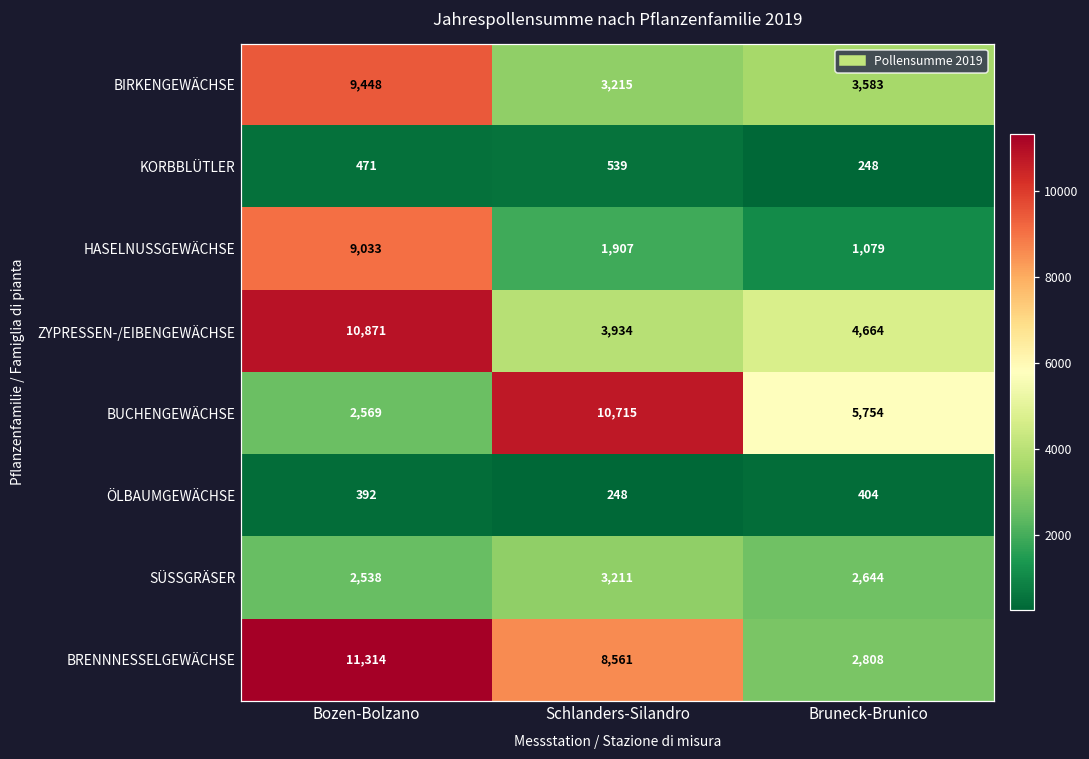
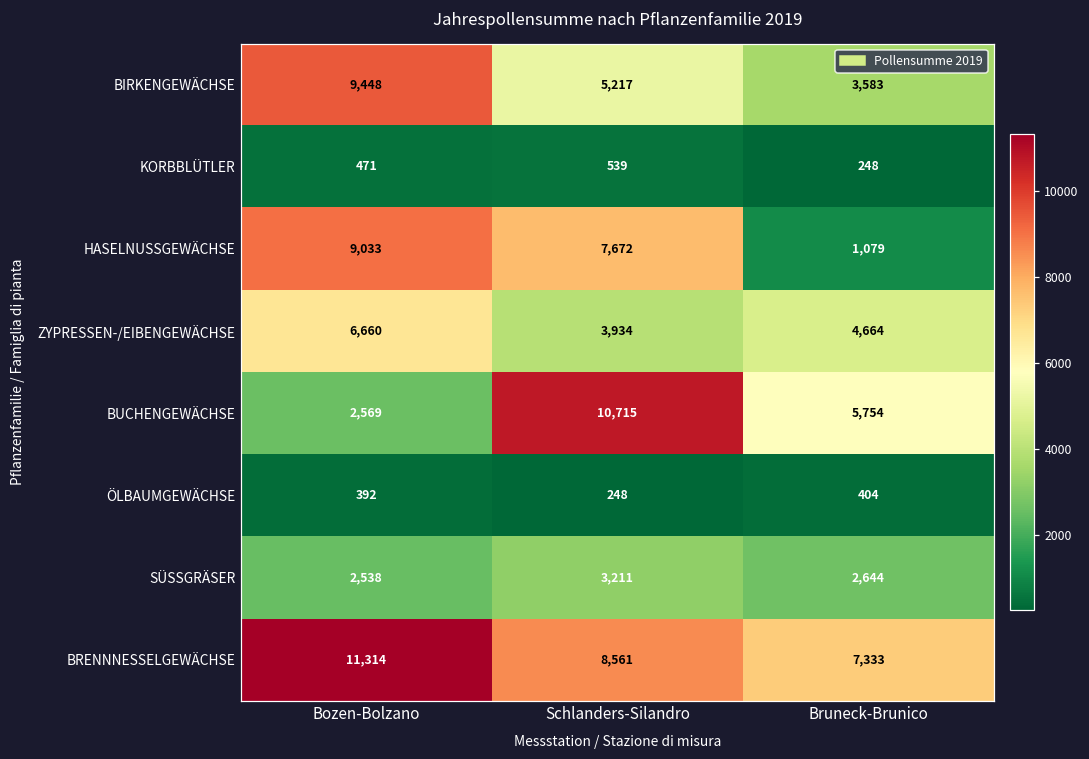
BIRKENGEWÄCHSE, Schlanders-Silandro: 3,215 -> 5,217
HASELNUSSGEWÄCHSE, Schlanders-Silandro: 1,907 -> 7,672
ZYPRESSEN-/EIBENGEWÄCHSE, Bozen-Bolzano: 10,871 -> 6,660
BRENNNESSELGEWÄCHSE, Bruneck-Brunico: 2,808 -> 7,333
